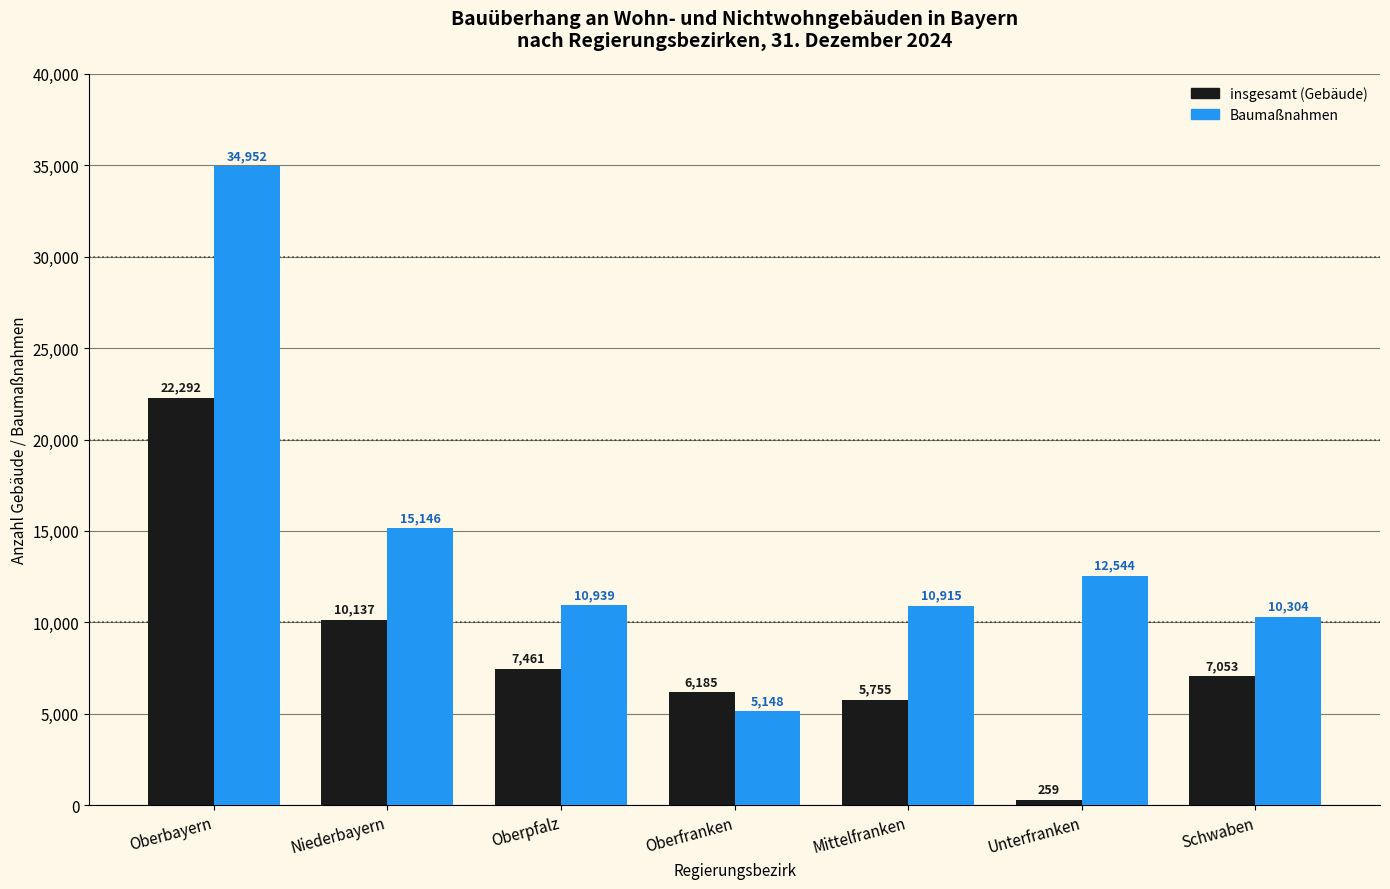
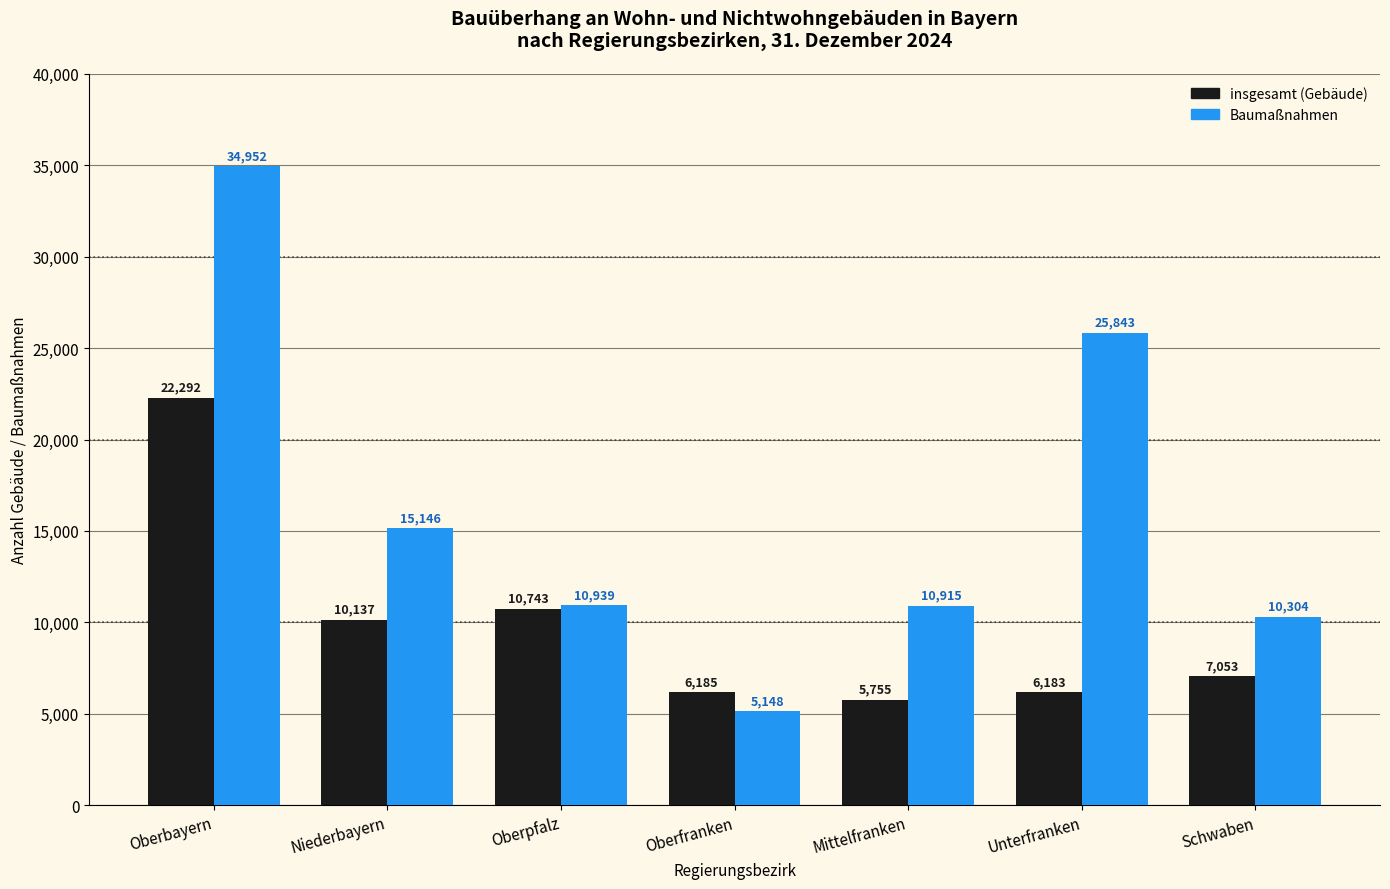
insgesamt (Gebäude), Oberpfalz: 7,461 -> 10,743
insgesamt (Gebäude), Unterfranken: 259 -> 6,183
Baumaßnahmen, Unterfranken: 12,544 -> 25,843
